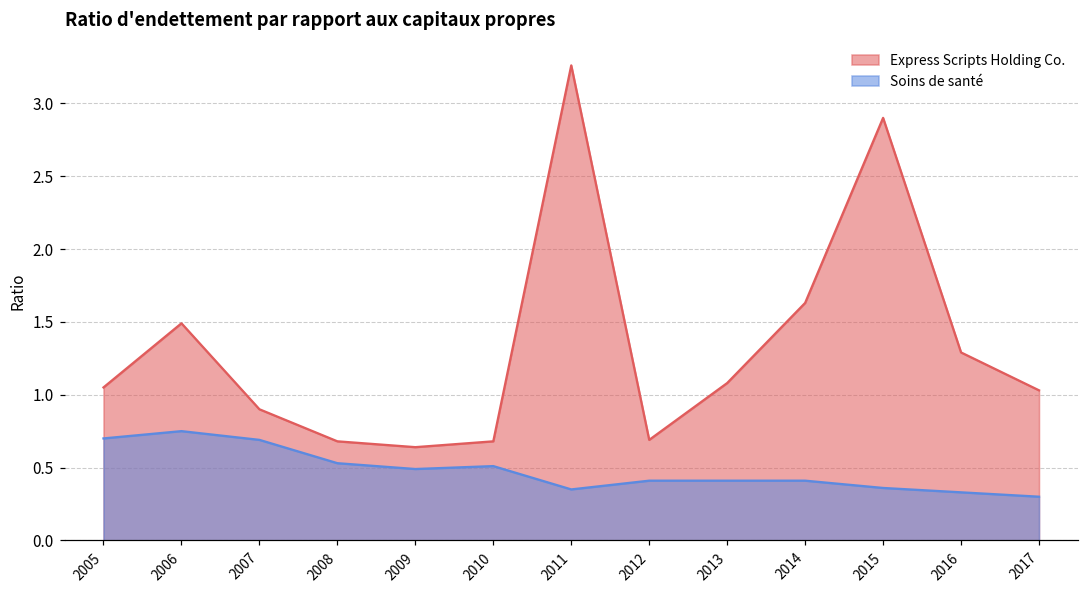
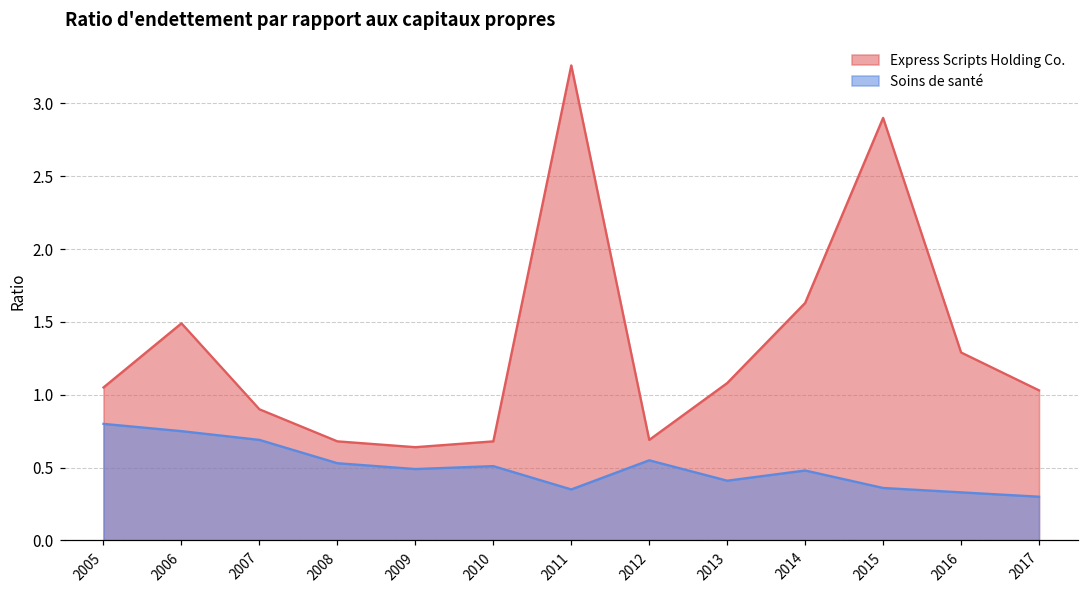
Soins de santé, 2005: 0.7 -> 0.8
Soins de santé, 2012: 0.41 -> 0.55
Soins de santé, 2014: 0.41 -> 0.48
